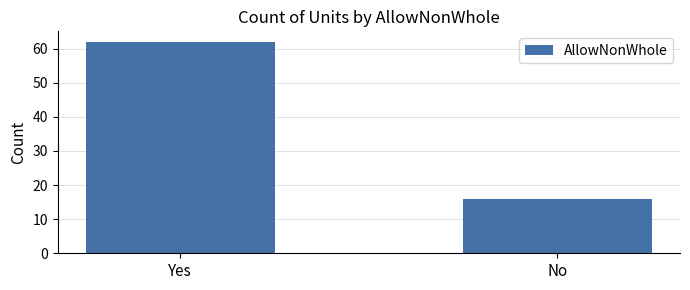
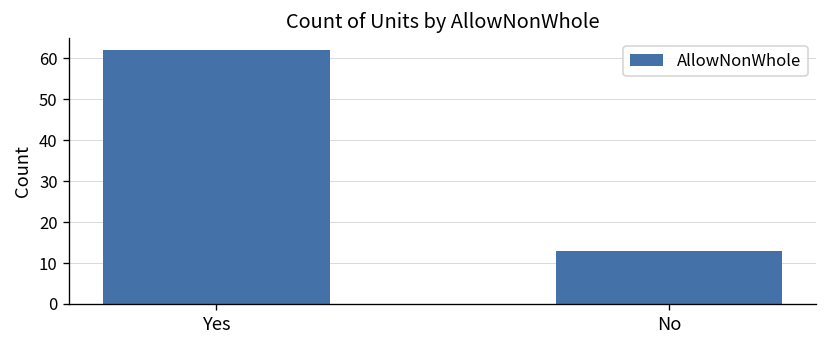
No: 16 -> 13
